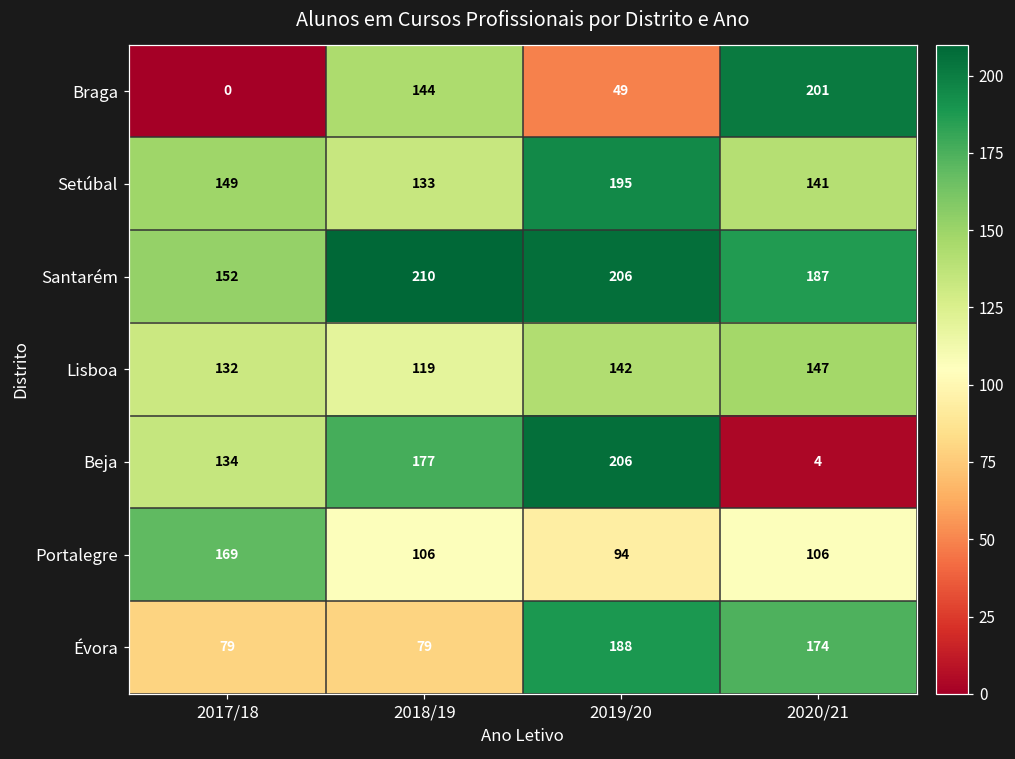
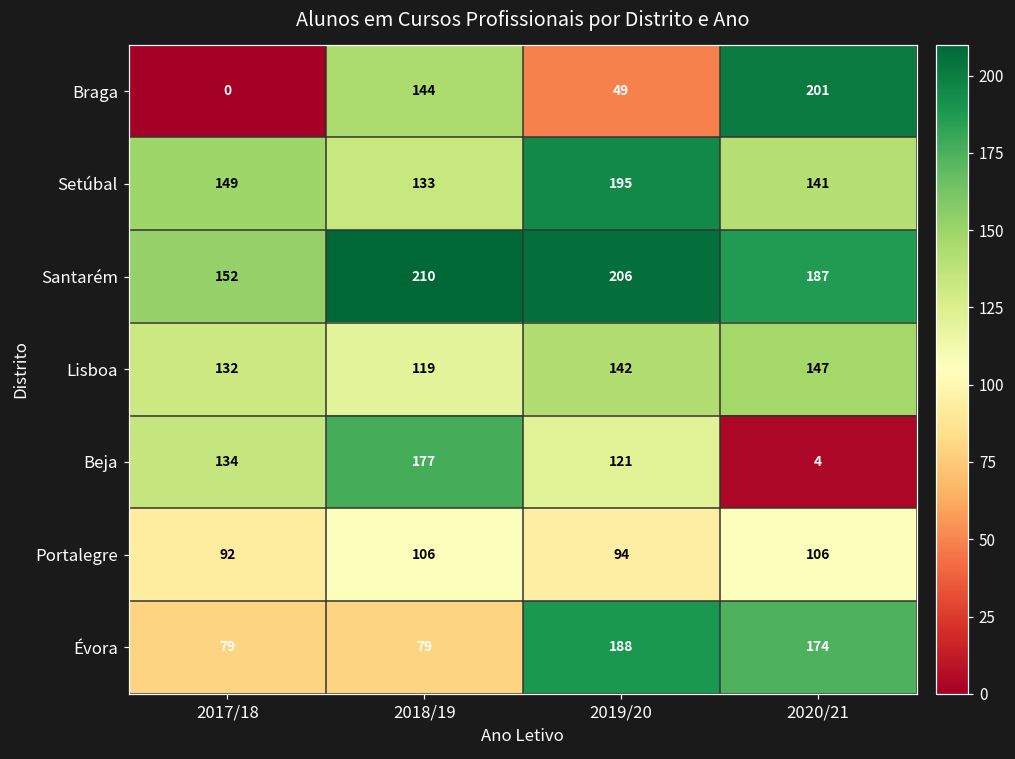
Beja, 2019/20: 206 -> 121
Portalegre, 2017/18: 169 -> 92
